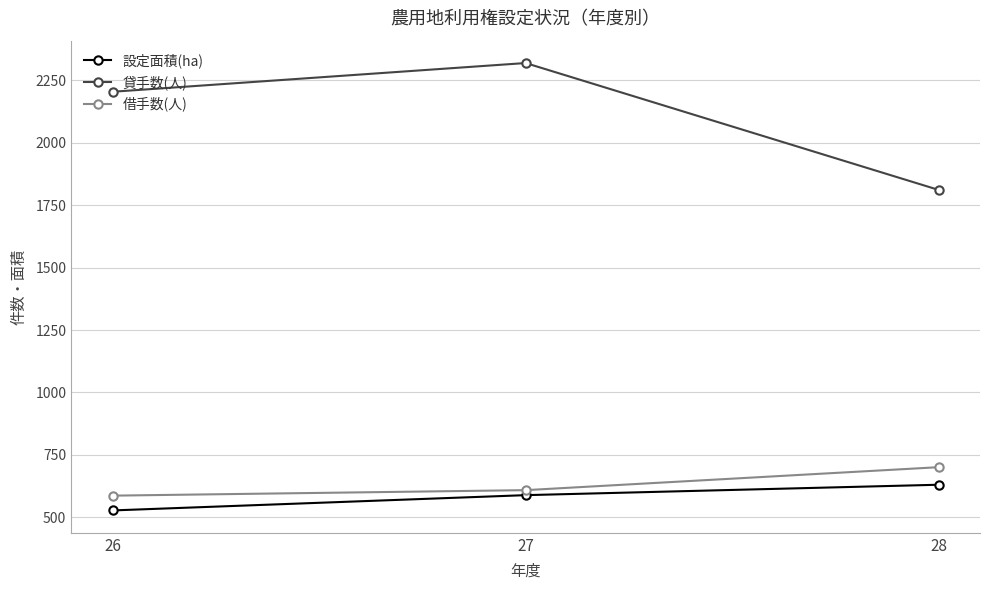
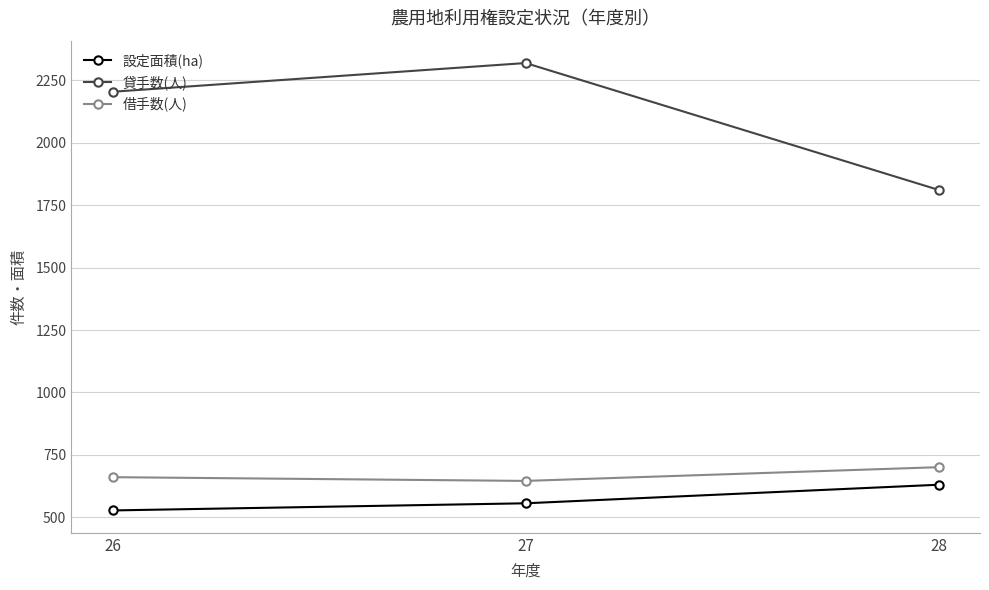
借手数(人), 26: 590 -> 660
設定面積(ha), 27: 590 -> 560
借手数(人), 27: 610 -> 650
